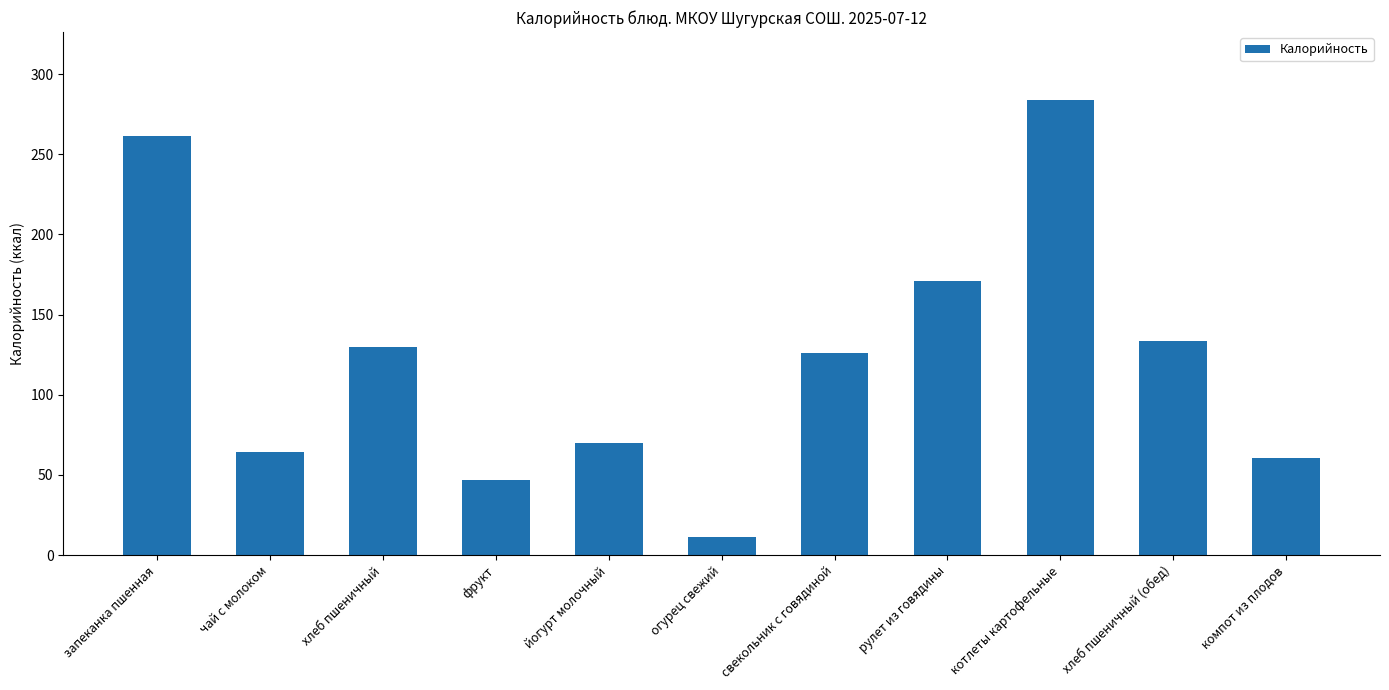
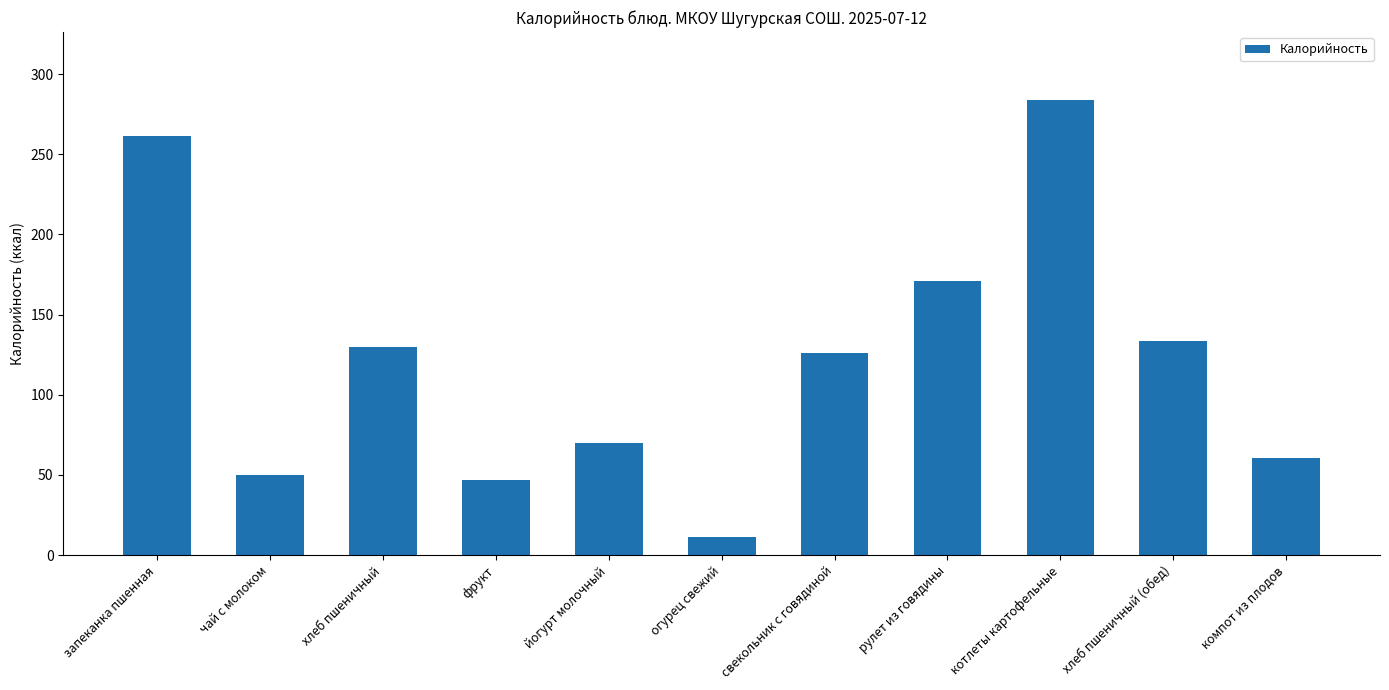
чай с молоком: 64 -> 50
